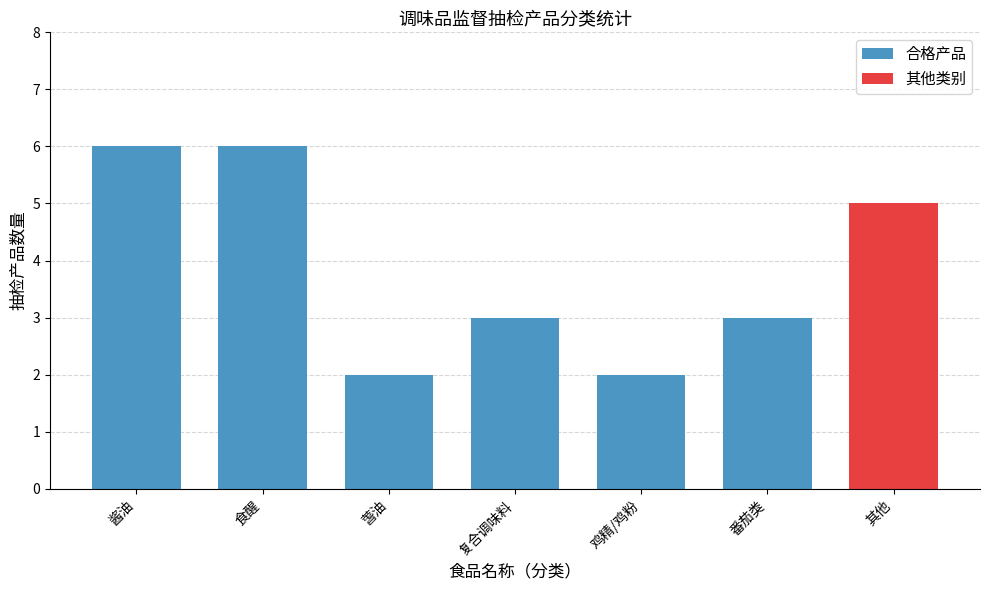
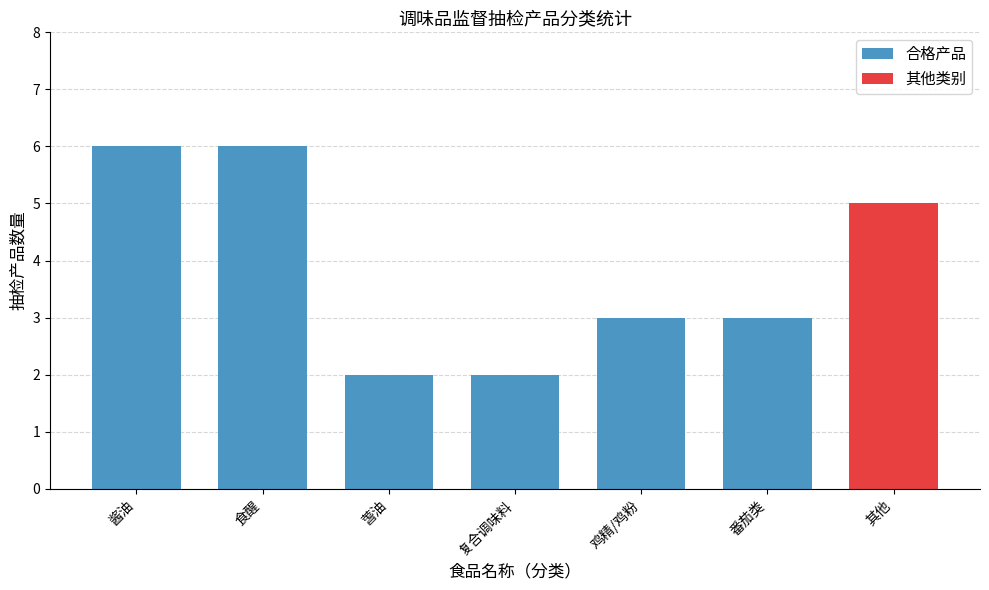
合格产品, 复合调味料: 3 -> 2
合格产品, 鸡精/鸡粉: 2 -> 3
